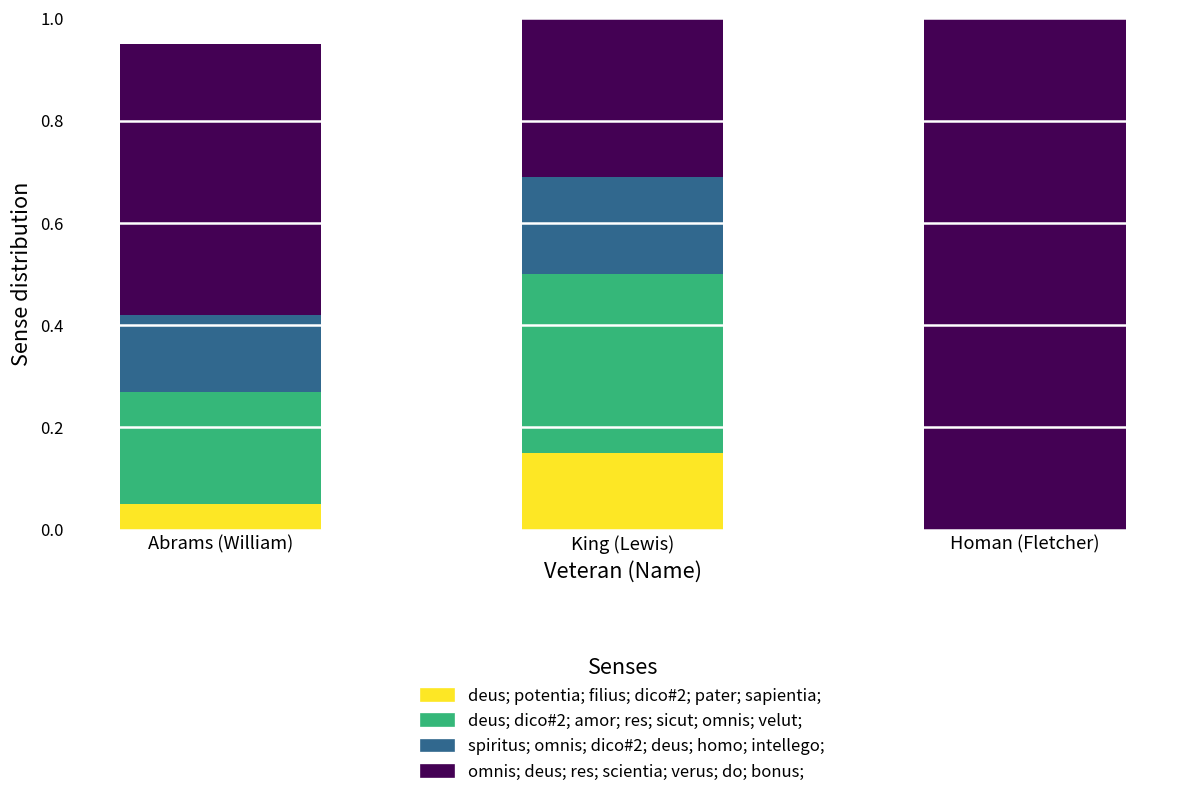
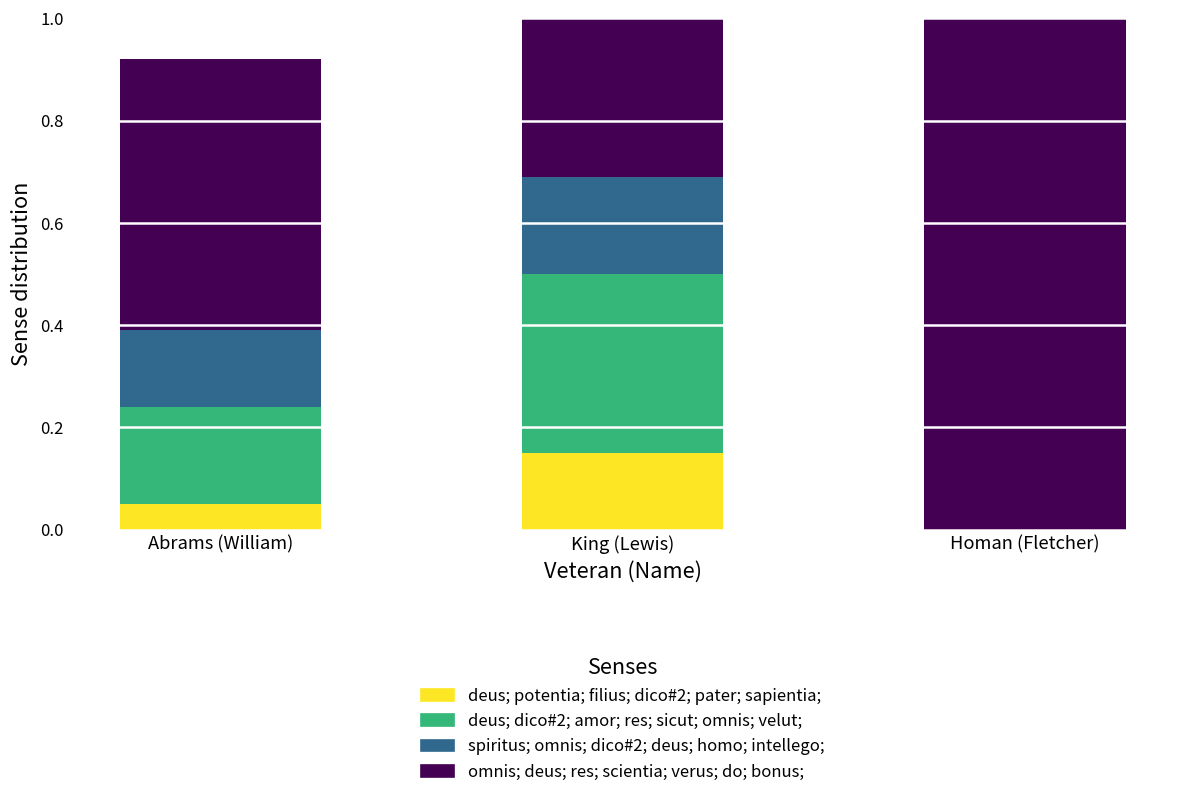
deus; dico#2; amor; res; sicut; omnis; velut;, Abrams (William): 0.22 -> 0.19
